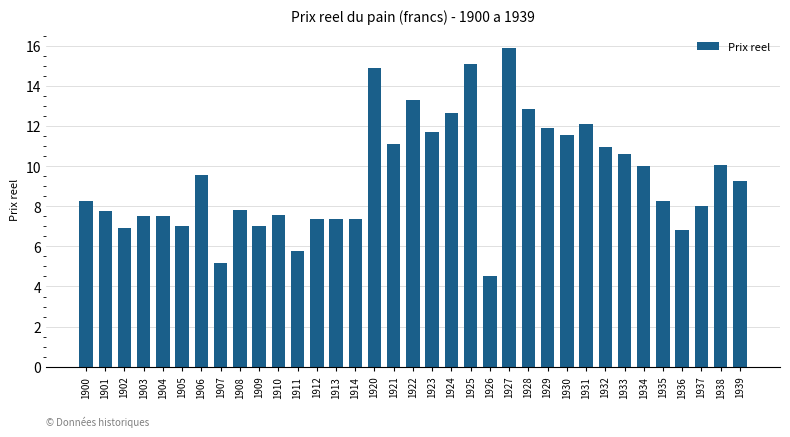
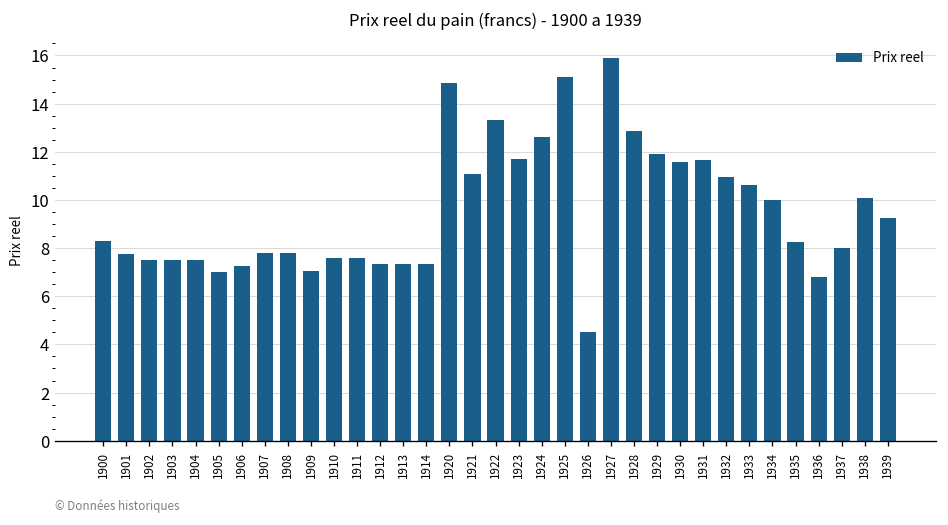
1902: 6.9 -> 7.5
1906: 9.6 -> 7.3
1907: 5.2 -> 7.8
1911: 5.8 -> 7.6
1931: 12.1 -> 11.6
